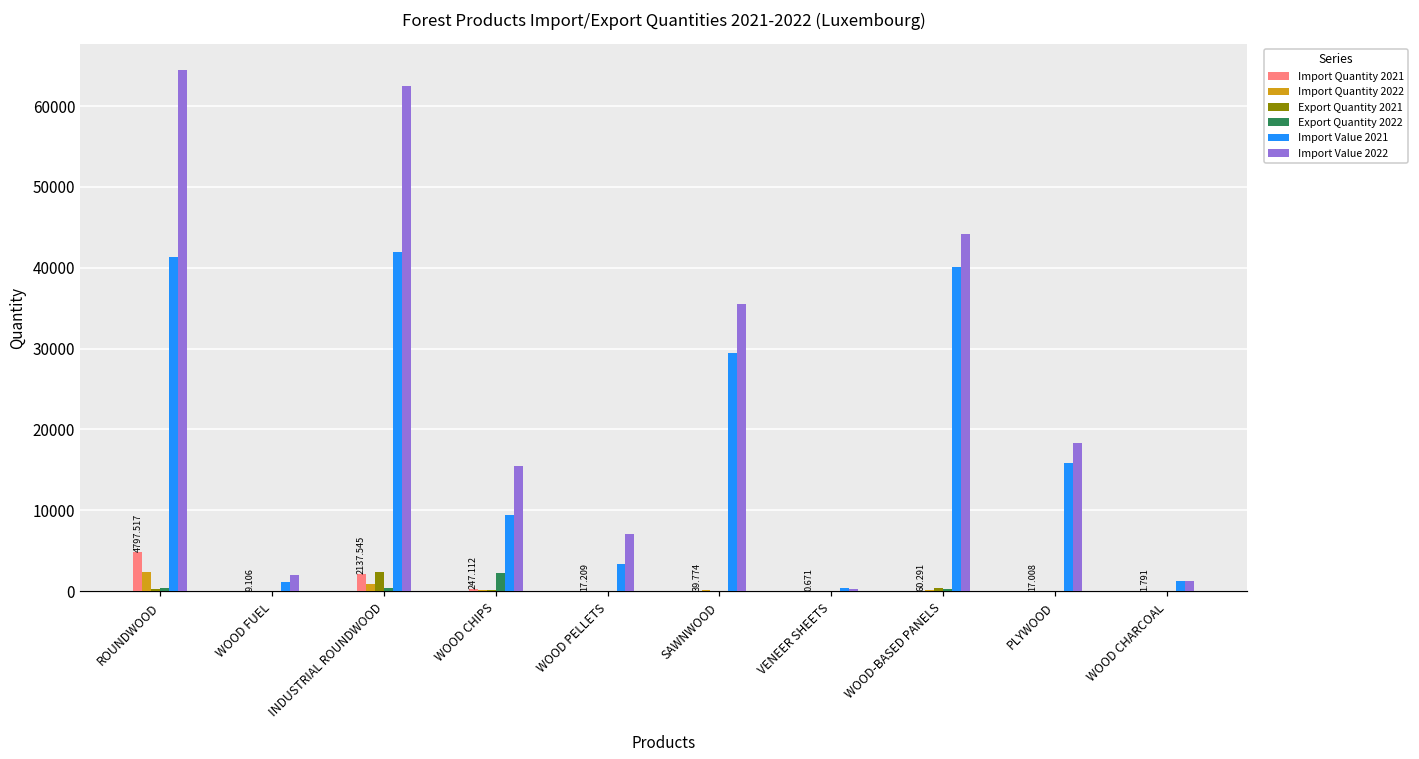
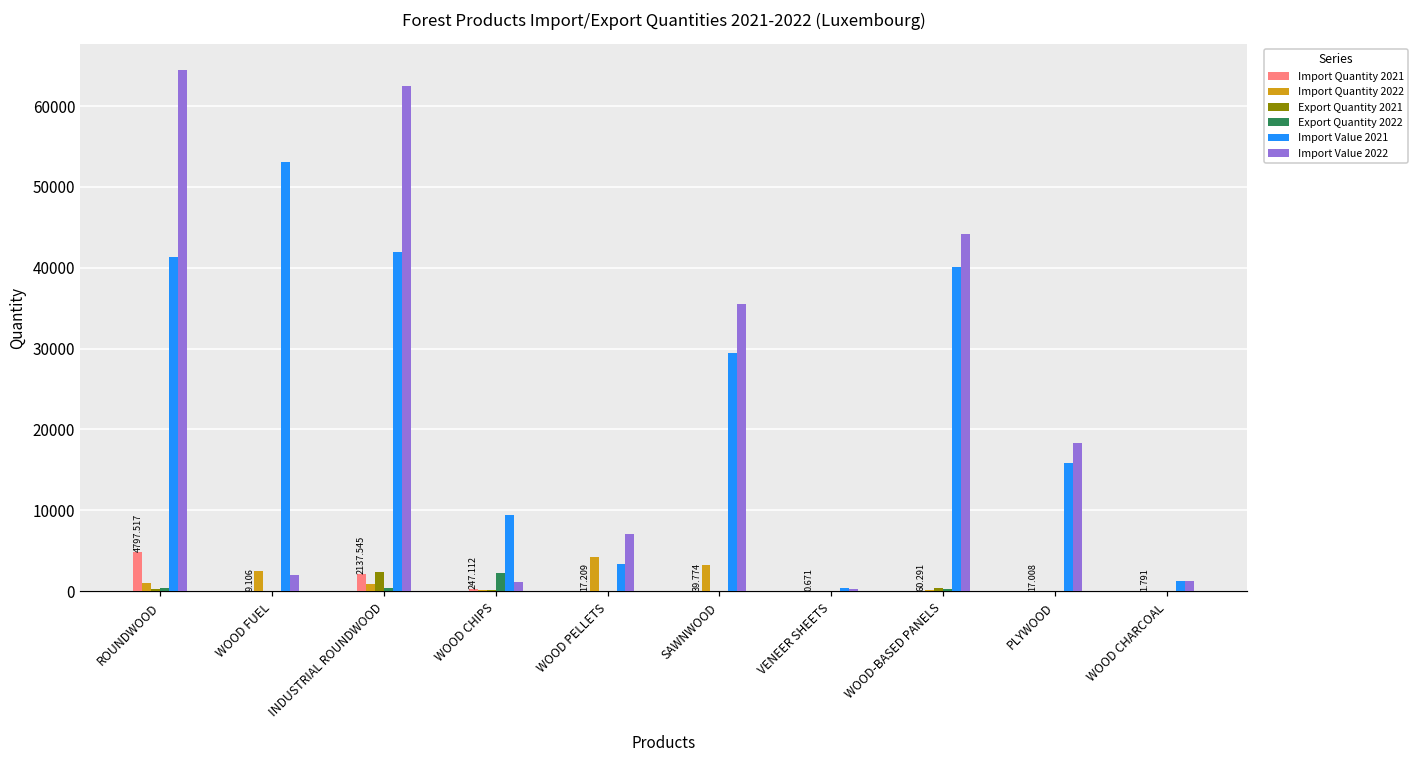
Import Quantity 2022, ROUNDWOOD: 2000 -> 1000
Import Quantity 2022, WOOD FUEL: 0 -> 2000
Import Value 2021, WOOD FUEL: 1000 -> 53000
Import Value 2022, WOOD CHIPS: 15000 -> 1000
Import Quantity 2022, WOOD PELLETS: 0 -> 4000
Import Quantity 2022, SAWNWOOD: 0 -> 3000
